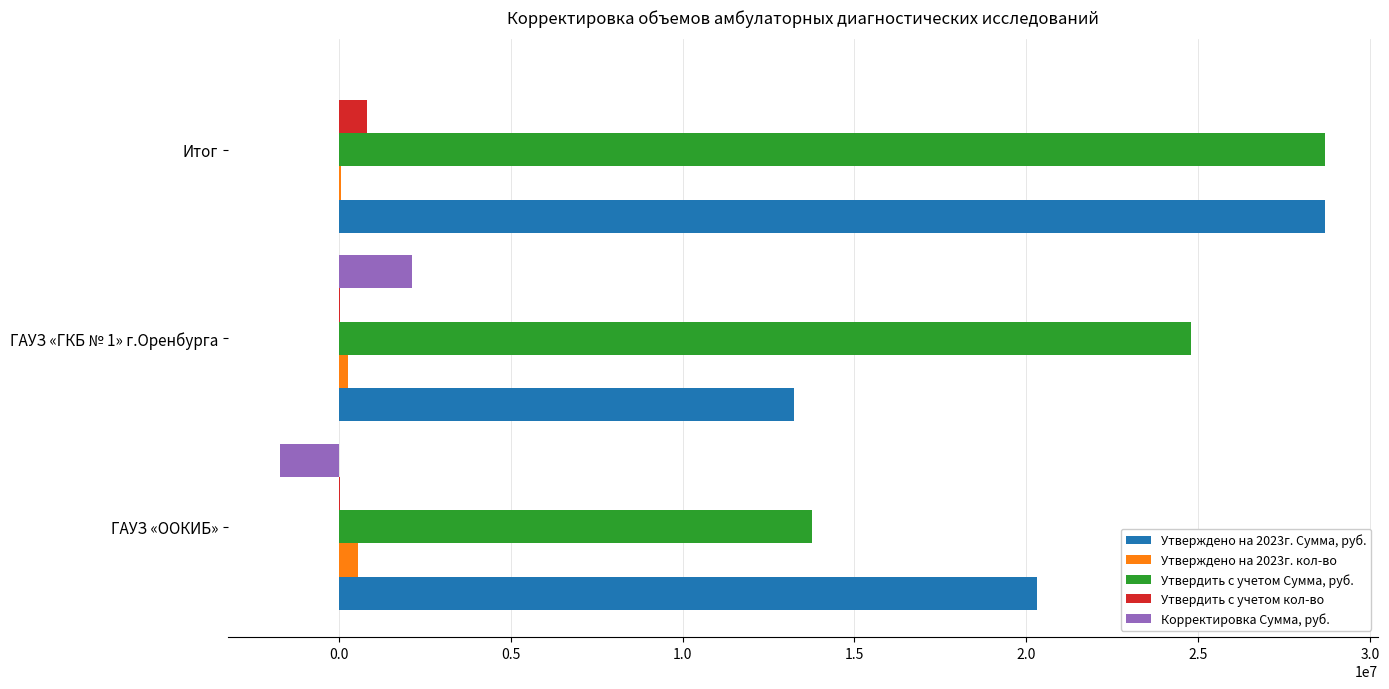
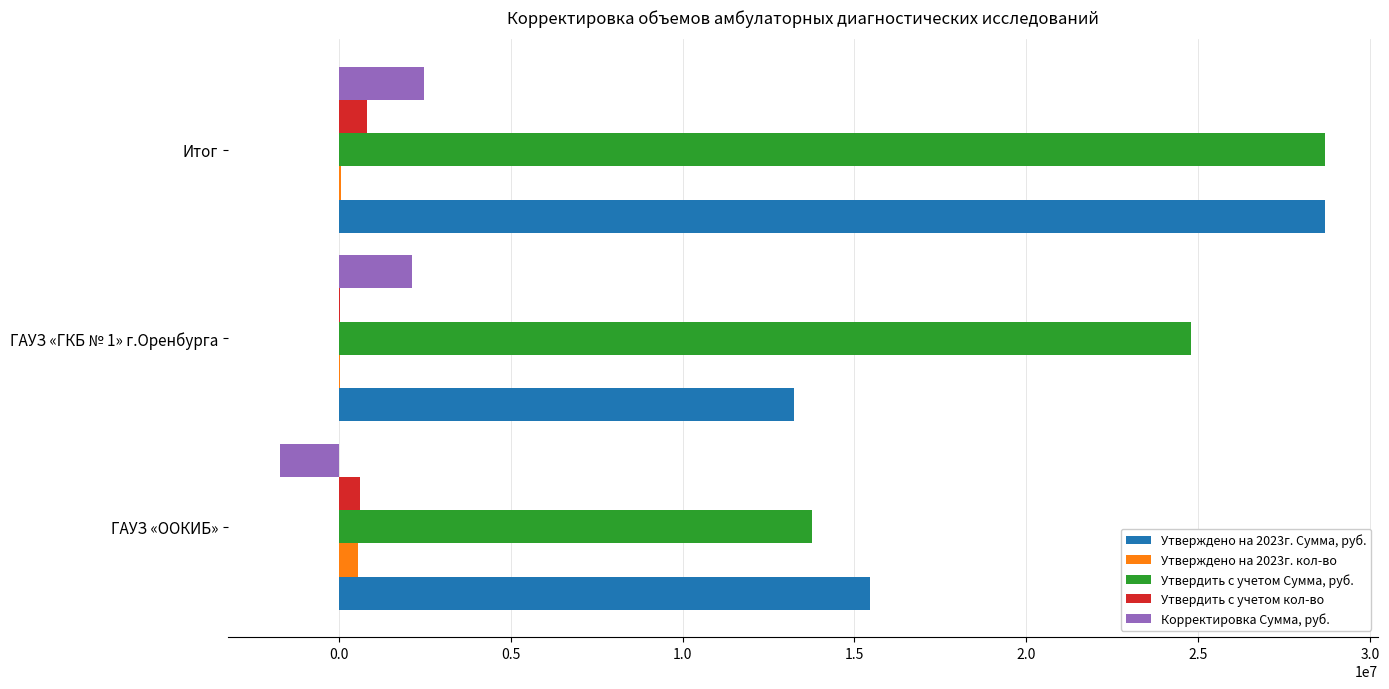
Корректировка Сумма, руб., Итог: 0 -> 2500000
Утверждено на 2023г. кол-во, ГАУЗ «ГКБ № 1» г.Оренбурга: 300000 -> 0
Утвердить с учетом кол-во, ГАУЗ «ООКИБ»: 0 -> 600000
Утверждено на 2023г. Сумма, руб., ГАУЗ «ООКИБ»: 20300000 -> 15500000
